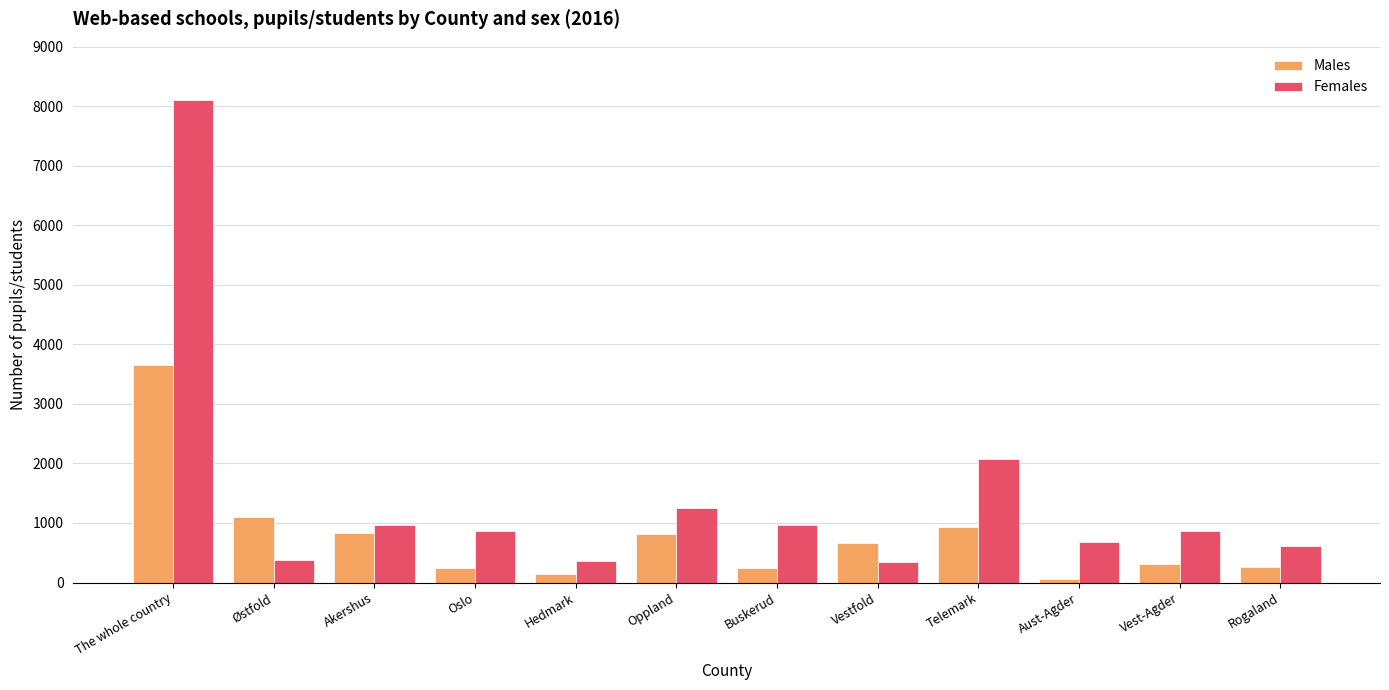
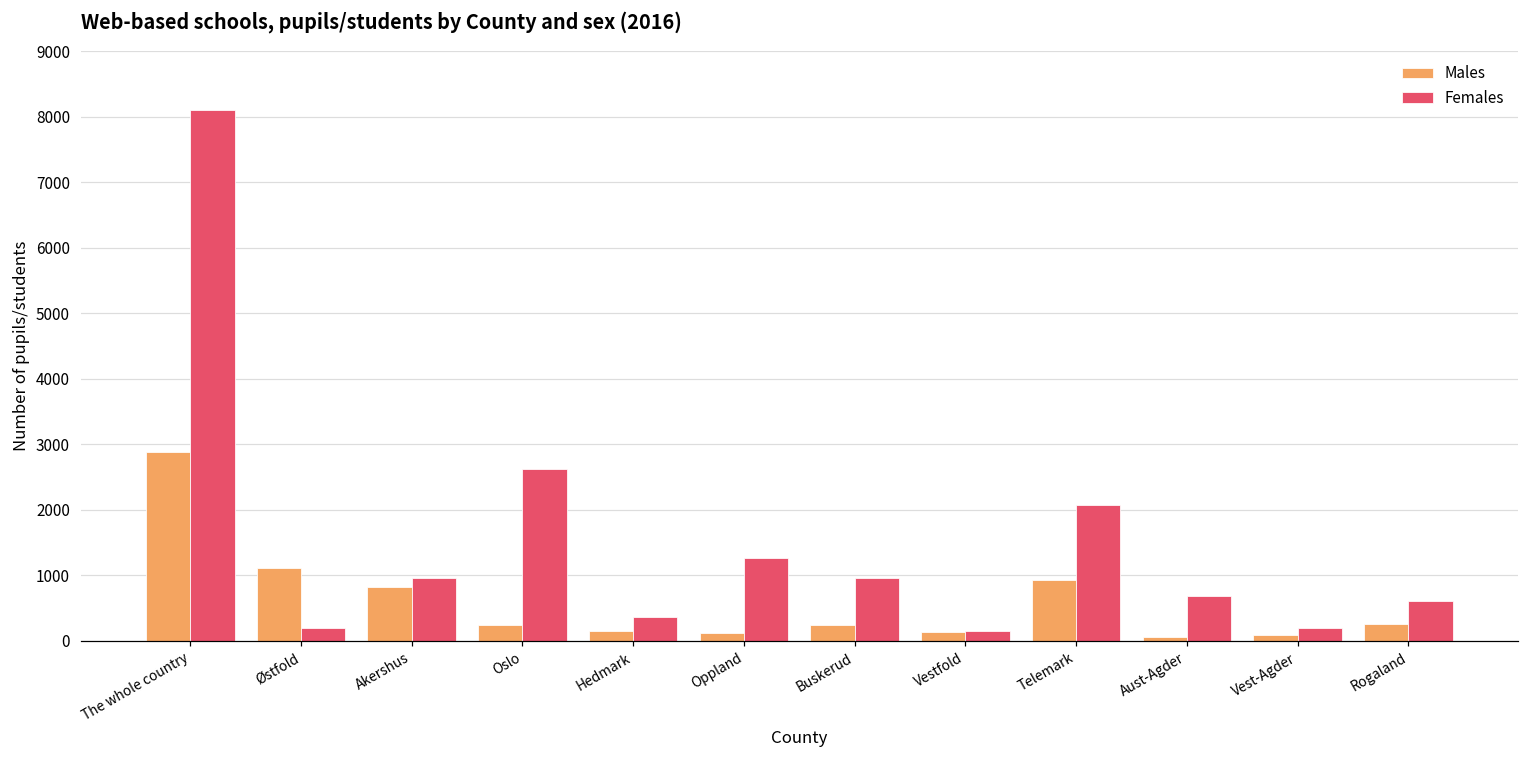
Males, The whole country: 3600 -> 2900
Females, Østfold: 400 -> 200
Females, Oslo: 900 -> 2600
Males, Oppland: 800 -> 100
Males, Vestfold: 700 -> 100
Females, Vestfold: 300 -> 100
Males, Vest-Agder: 300 -> 100
Females, Vest-Agder: 900 -> 200
